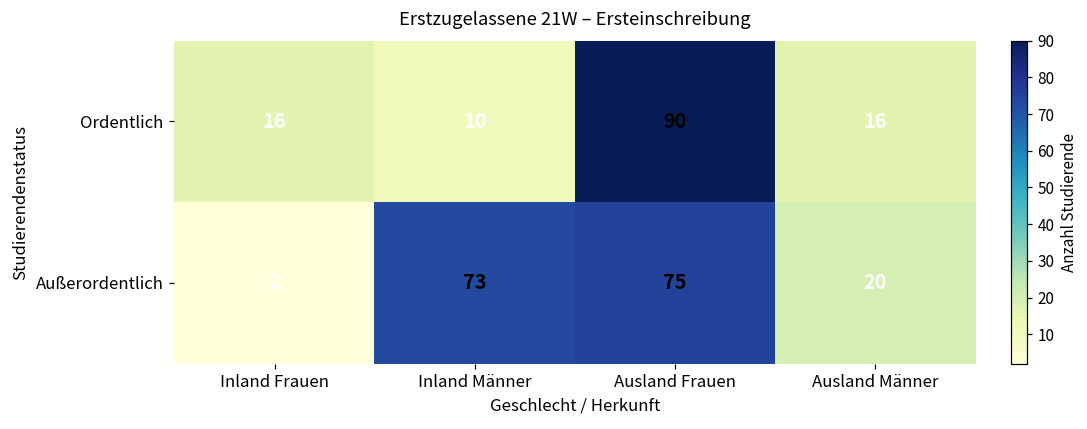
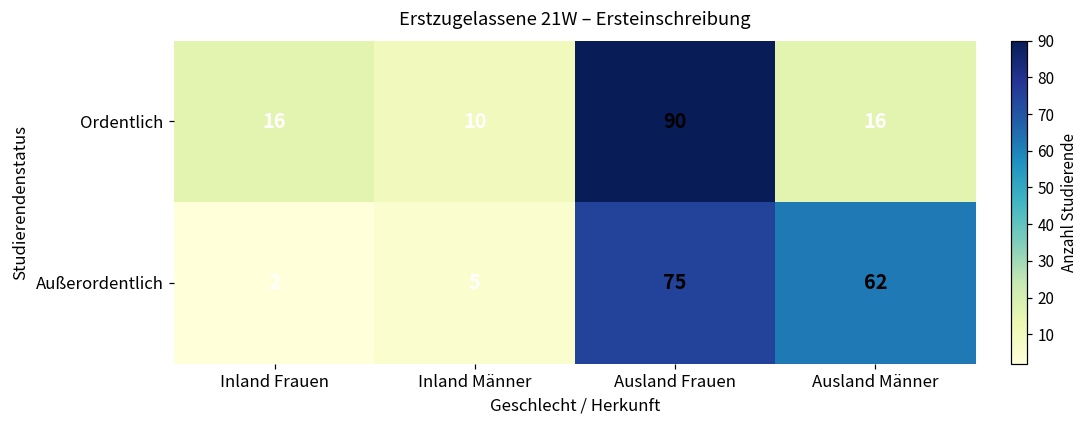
Außerordentlich, Inland Männer: 73 -> 5
Außerordentlich, Ausland Männer: 20 -> 62
